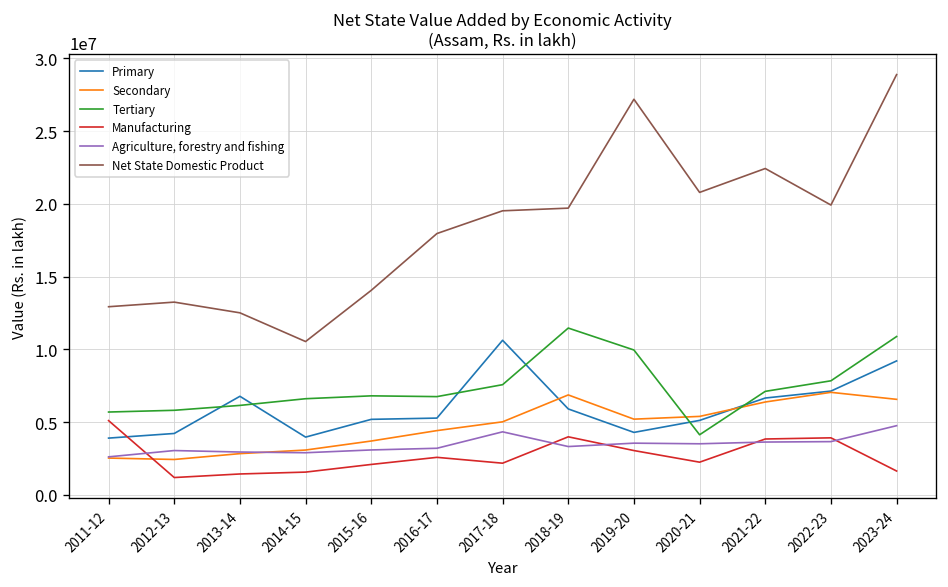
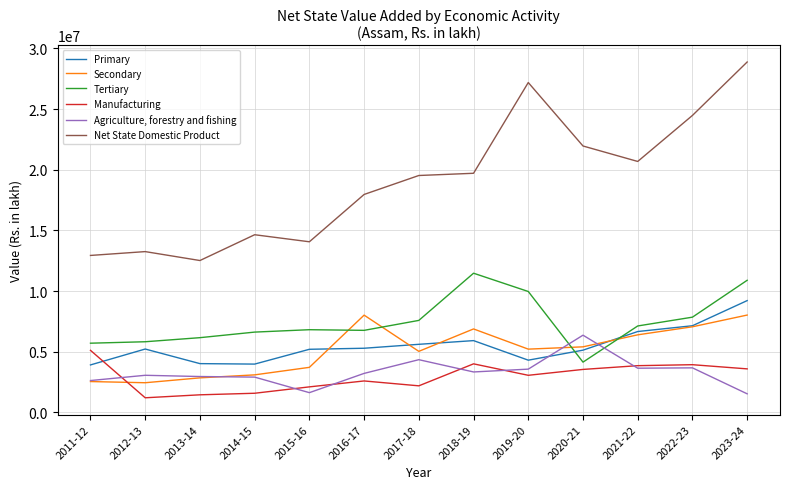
Primary, 2012-13: 4200000 -> 5200000
Primary, 2013-14: 6800000 -> 4000000
Net State Domestic Product, 2014-15: 10500000 -> 14600000
Agriculture, forestry and fishing, 2015-16: 3100000 -> 1600000
Secondary, 2016-17: 4400000 -> 8000000
Primary, 2017-18: 10600000 -> 5600000
Manufacturing, 2020-21: 2300000 -> 3500000
Agriculture, forestry and fishing, 2020-21: 3500000 -> 6400000
Net State Domestic Product, 2020-21: 20800000 -> 22000000
Net State Domestic Product, 2021-22: 22400000 -> 20700000
Net State Domestic Product, 2022-23: 19900000 -> 24500000
Secondary, 2023-24: 6600000 -> 8000000
Manufacturing, 2023-24: 1600000 -> 3600000
Agriculture, forestry and fishing, 2023-24: 4800000 -> 1500000
